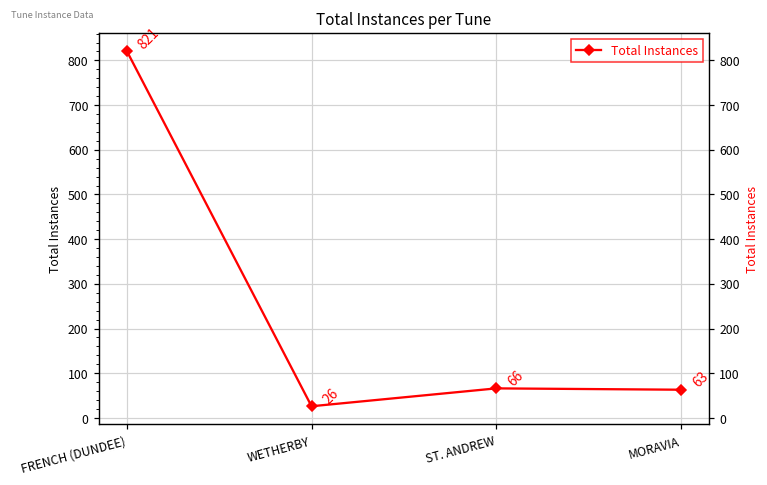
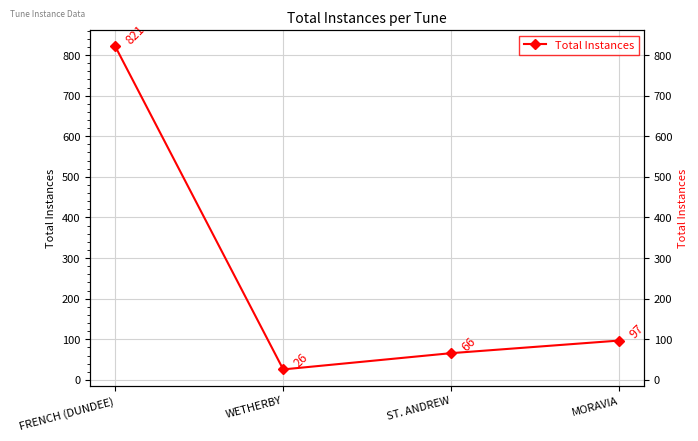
MORAVIA: 63 -> 97
